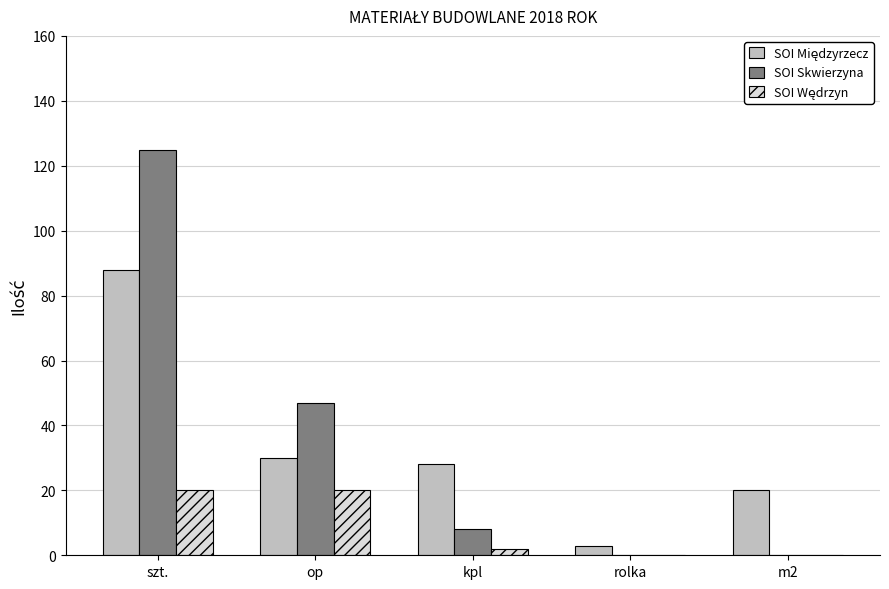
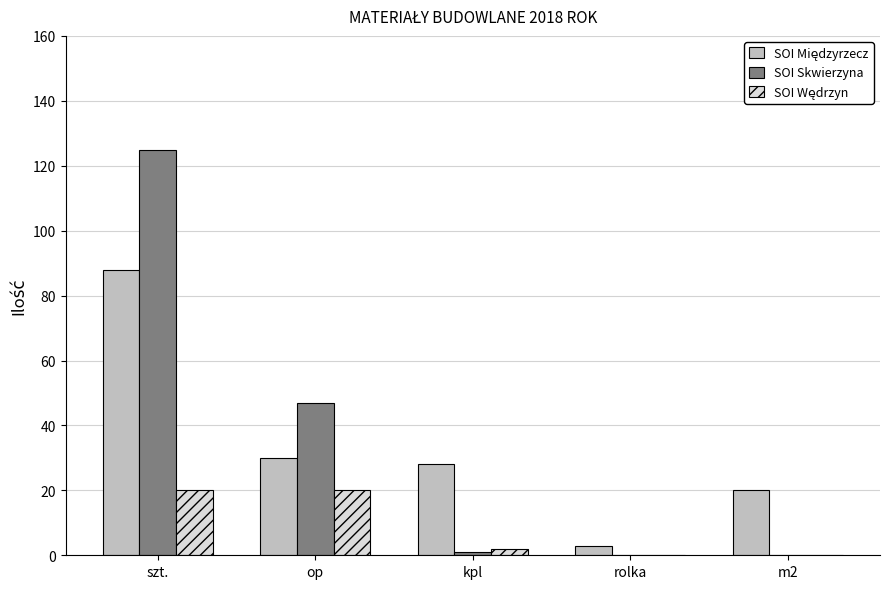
SOI Skwierzyna, kpl: 8 -> 1
